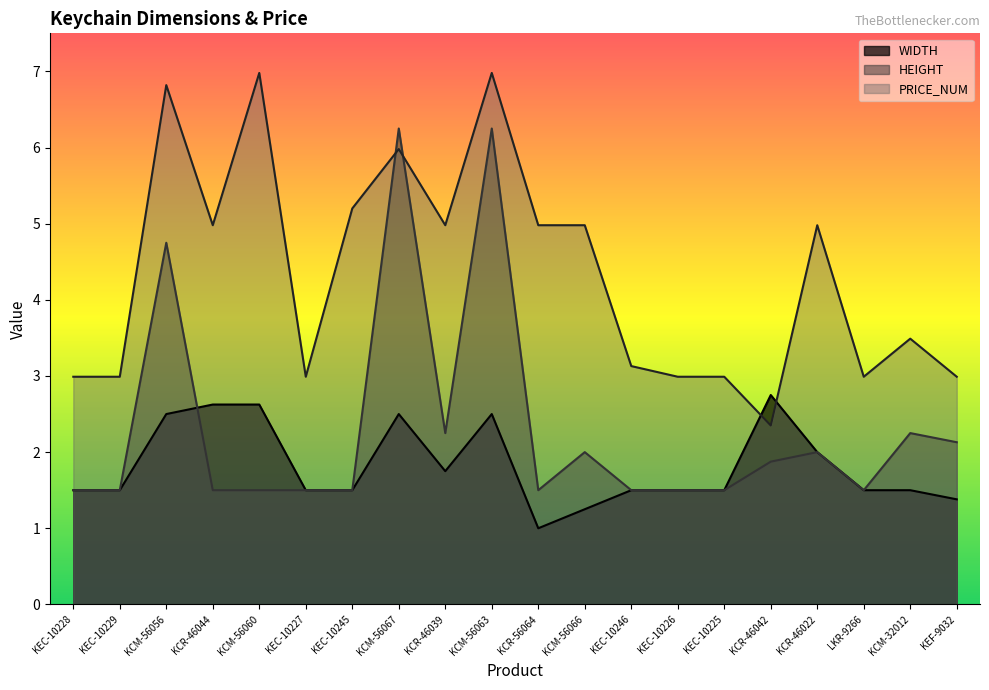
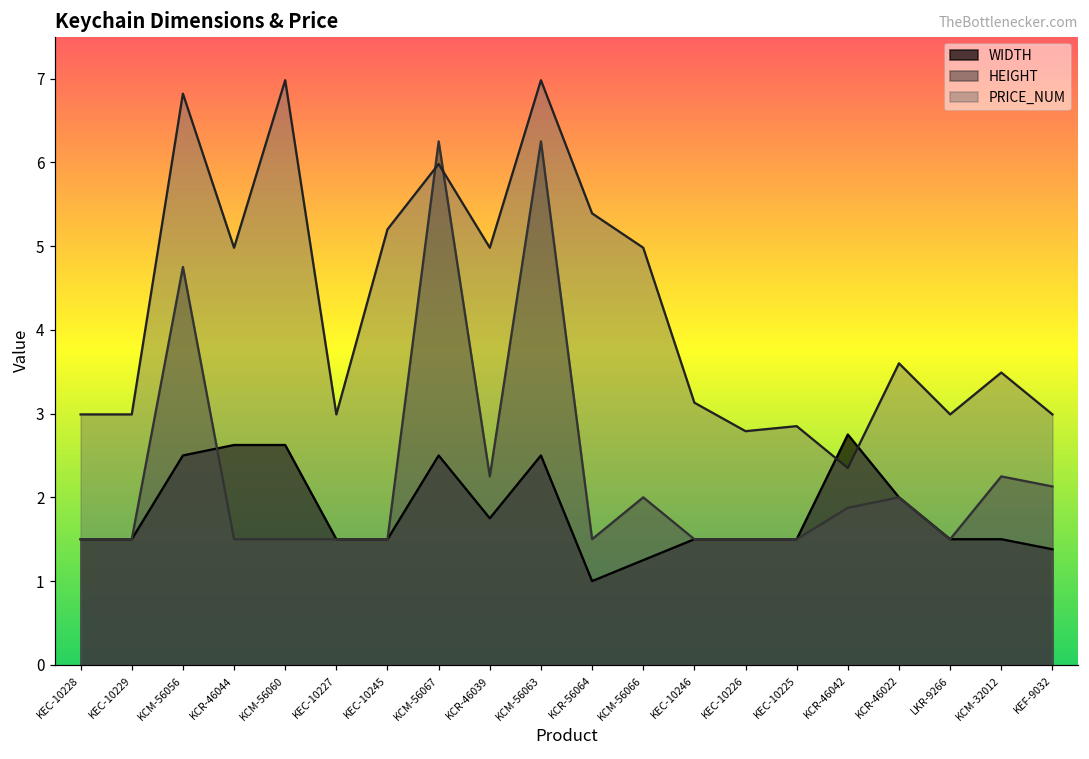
PRICE_NUM, KCR-56064: 5.0 -> 5.4
PRICE_NUM, KEC-10226: 3.0 -> 2.8
PRICE_NUM, KEC-10225: 3.0 -> 2.9
PRICE_NUM, KCR-46022: 5.0 -> 3.6
